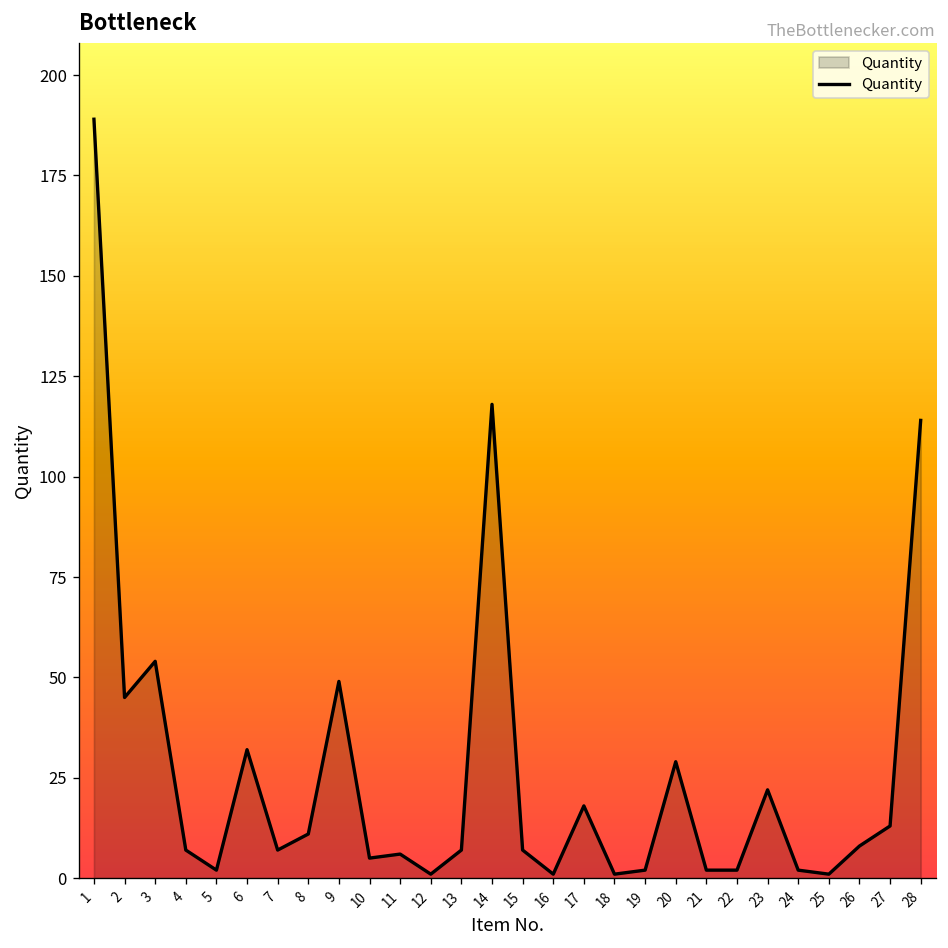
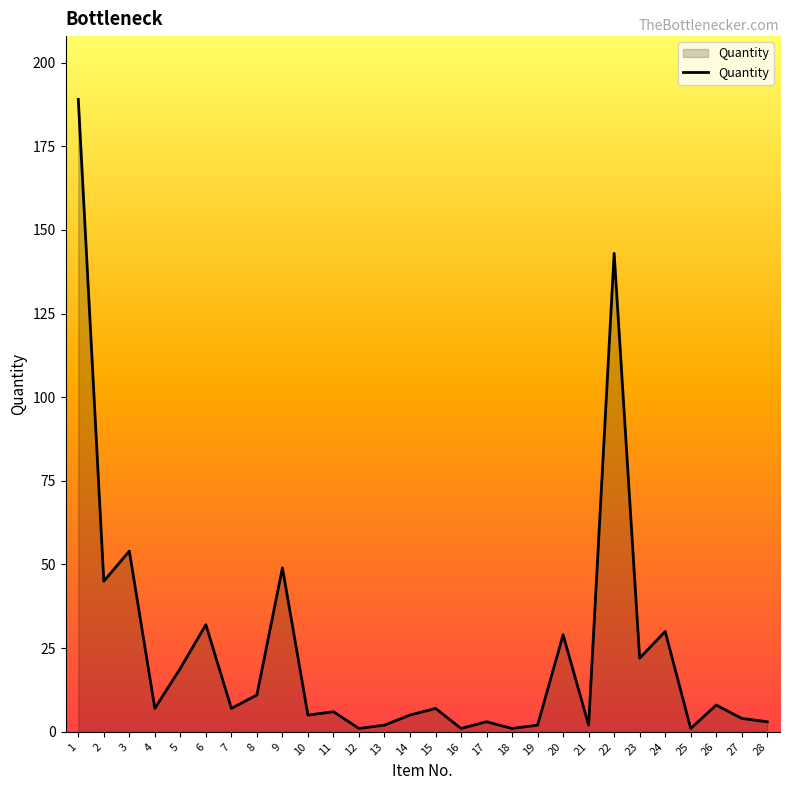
5: 2 -> 19
13: 7 -> 2
14: 118 -> 5
17: 18 -> 3
22: 2 -> 143
24: 2 -> 30
27: 13 -> 4
28: 114 -> 3
